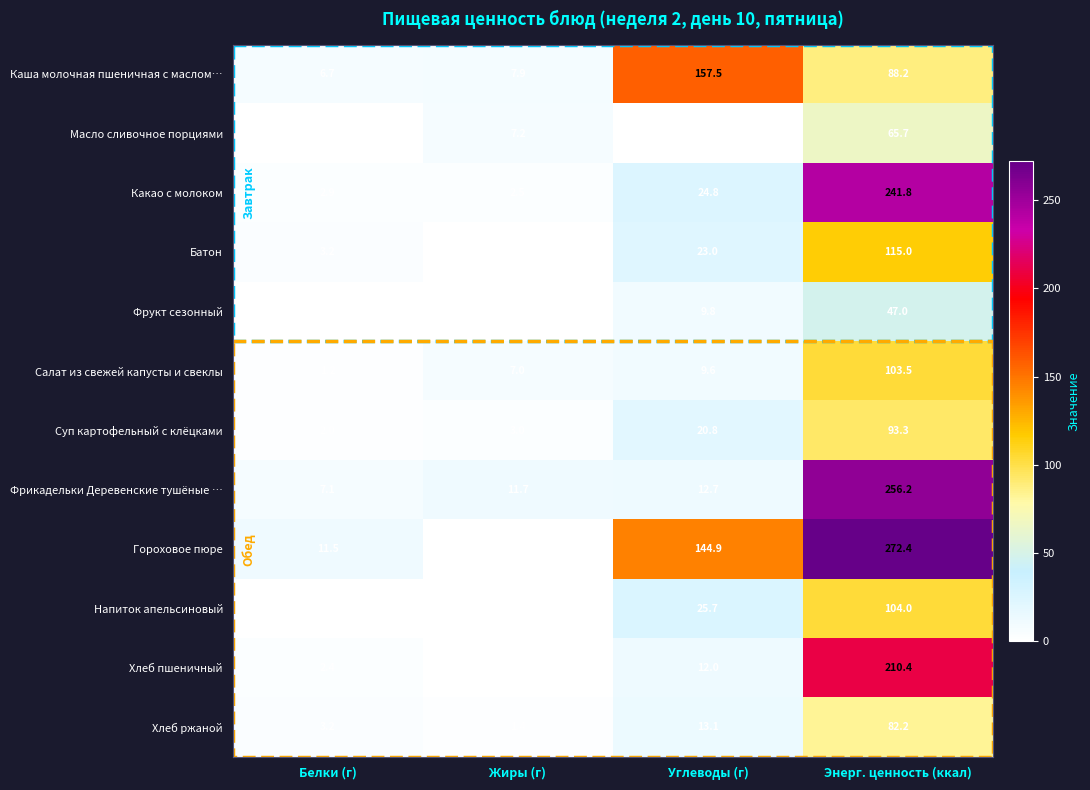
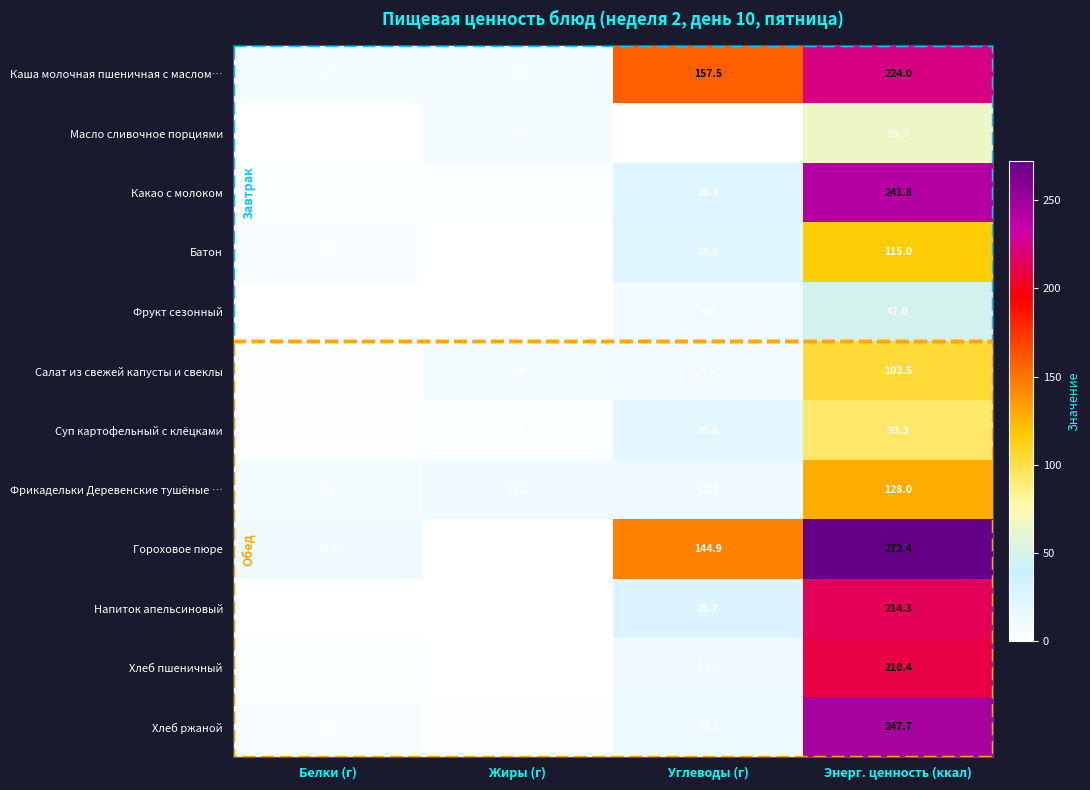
Каша молочная пшеничная с маслом…, Энерг. ценность (ккал): 88.2 -> 224.0
Фрикадельки Деревенские тушёные …, Энерг. ценность (ккал): 256.2 -> 128.0
Напиток апельсиновый, Энерг. ценность (ккал): 104.0 -> 214.3
Хлеб ржаной, Энерг. ценность (ккал): 82.2 -> 247.7
